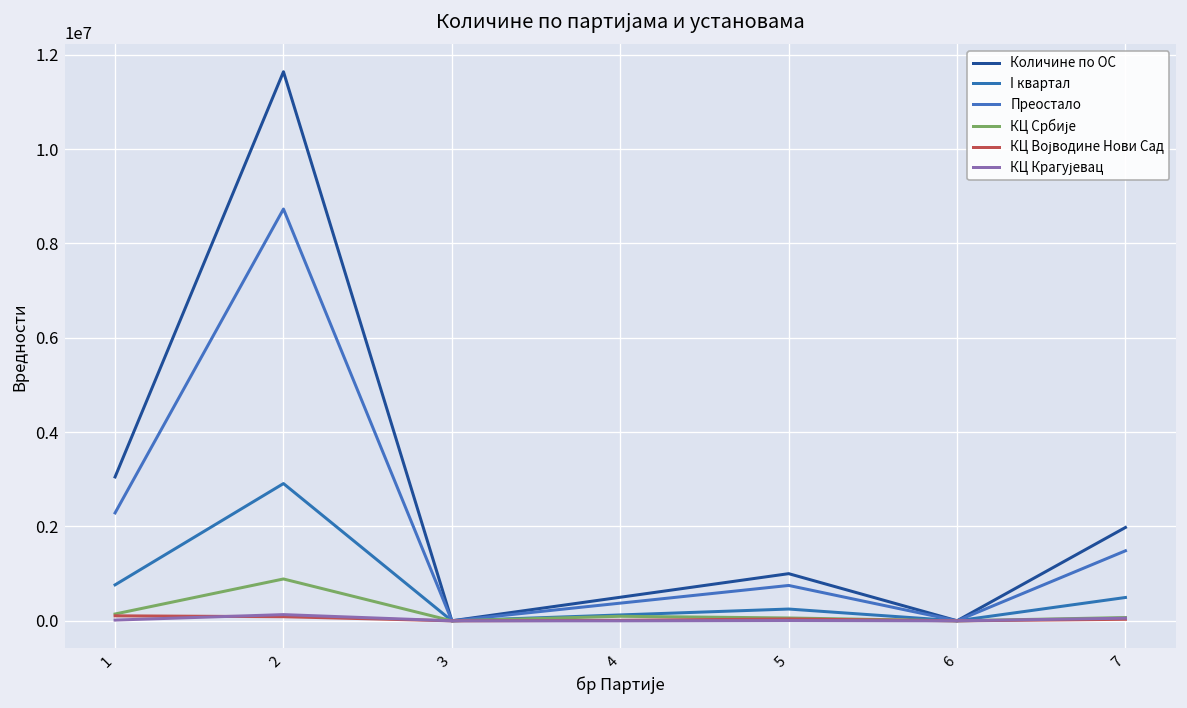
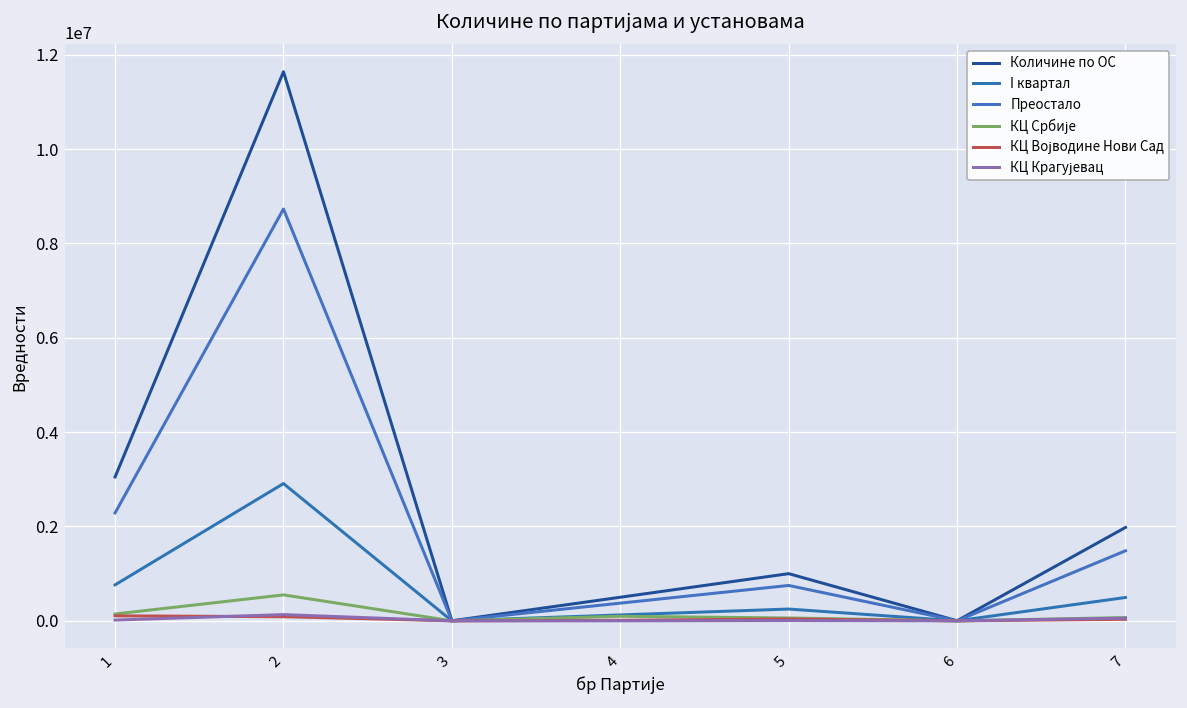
КЦ Србије, 2: 900000 -> 600000
